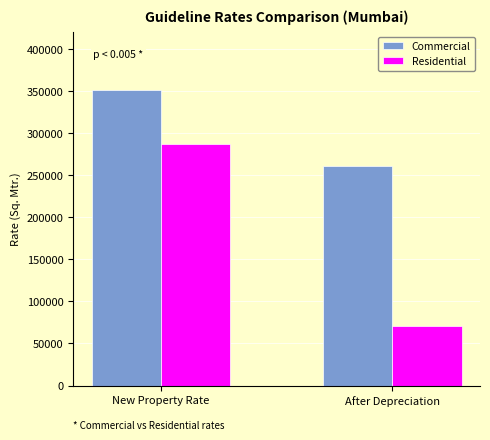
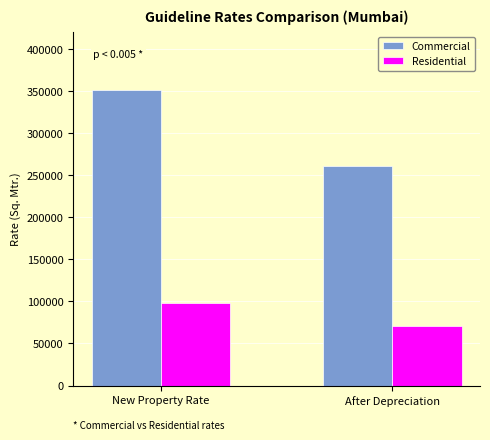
Residential, New Property Rate: 290000 -> 100000
